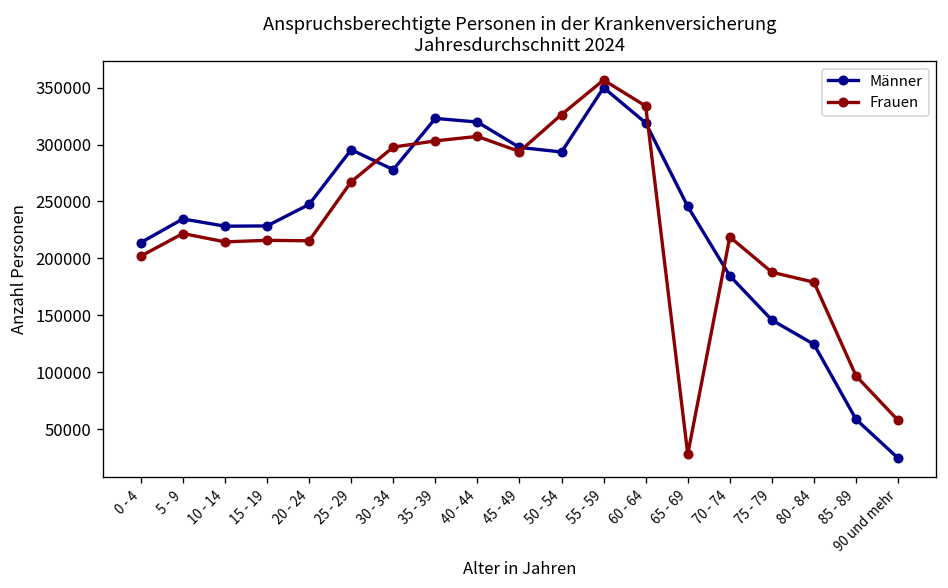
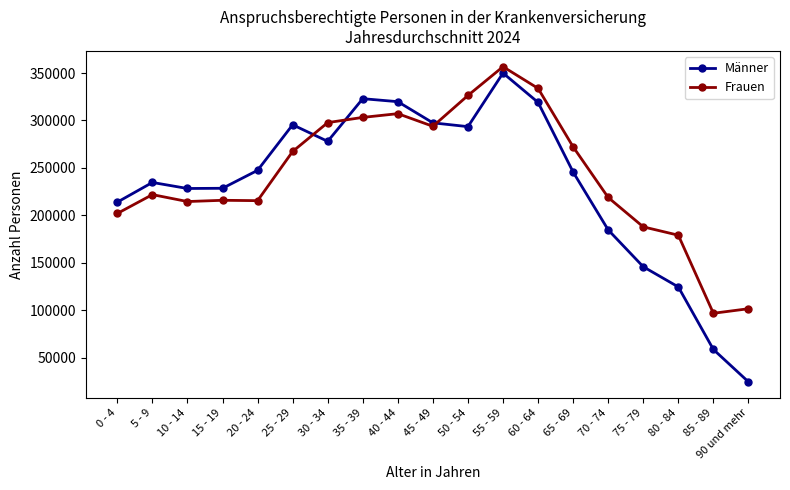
Frauen, 65 - 69: 30000 -> 270000
Frauen, 90 und mehr: 60000 -> 100000
